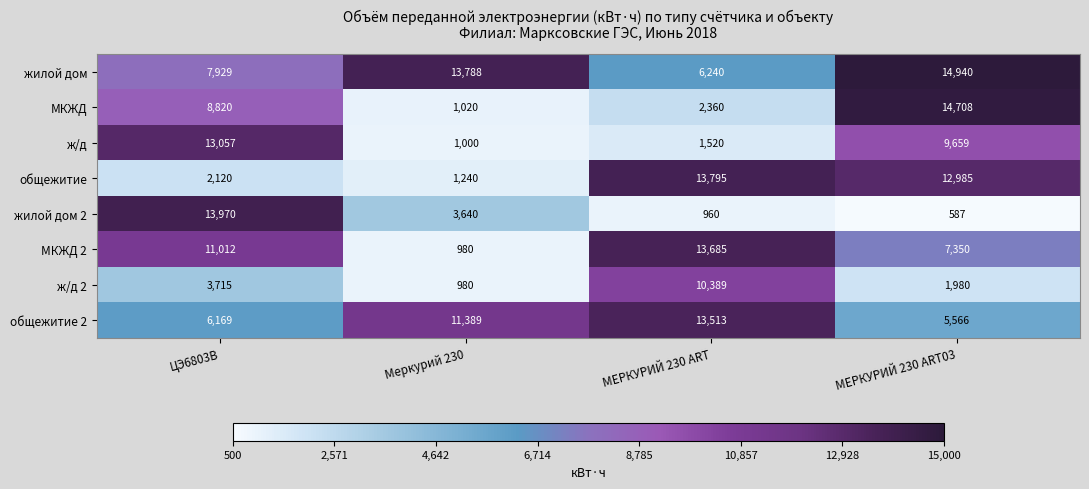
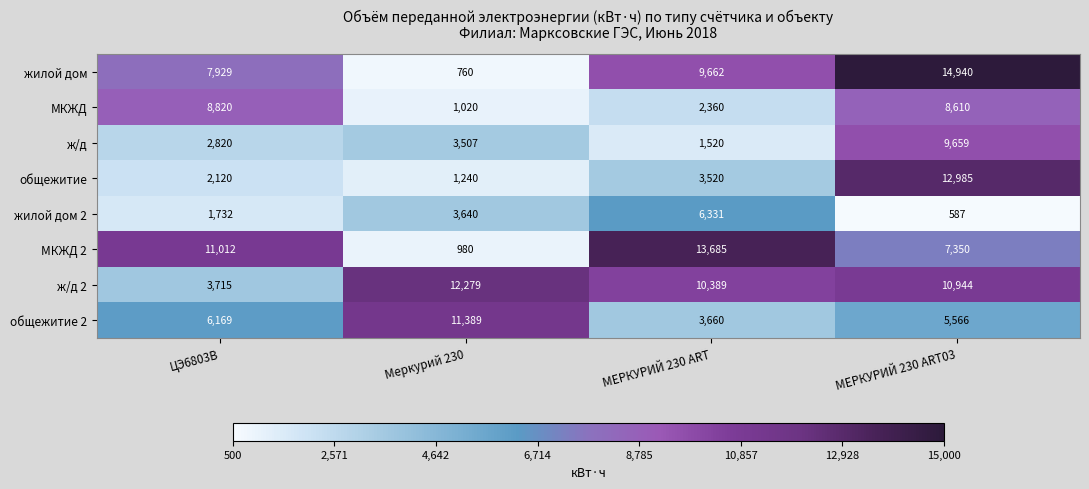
жилой дом, Меркурий 230: 13,788 -> 760
жилой дом, МЕРКУРИЙ 230 ART: 6,240 -> 9,662
МКЖД, МЕРКУРИЙ 230 ART03: 14,708 -> 8,610
ж/д, ЦЭ6803В: 13,057 -> 2,820
ж/д, Меркурий 230: 1,000 -> 3,507
общежитие, МЕРКУРИЙ 230 ART: 13,795 -> 3,520
жилой дом 2, ЦЭ6803В: 13,970 -> 1,732
жилой дом 2, МЕРКУРИЙ 230 ART: 960 -> 6,331
ж/д 2, Меркурий 230: 980 -> 12,279
ж/д 2, МЕРКУРИЙ 230 ART03: 1,980 -> 10,944
общежитие 2, МЕРКУРИЙ 230 ART: 13,513 -> 3,660
